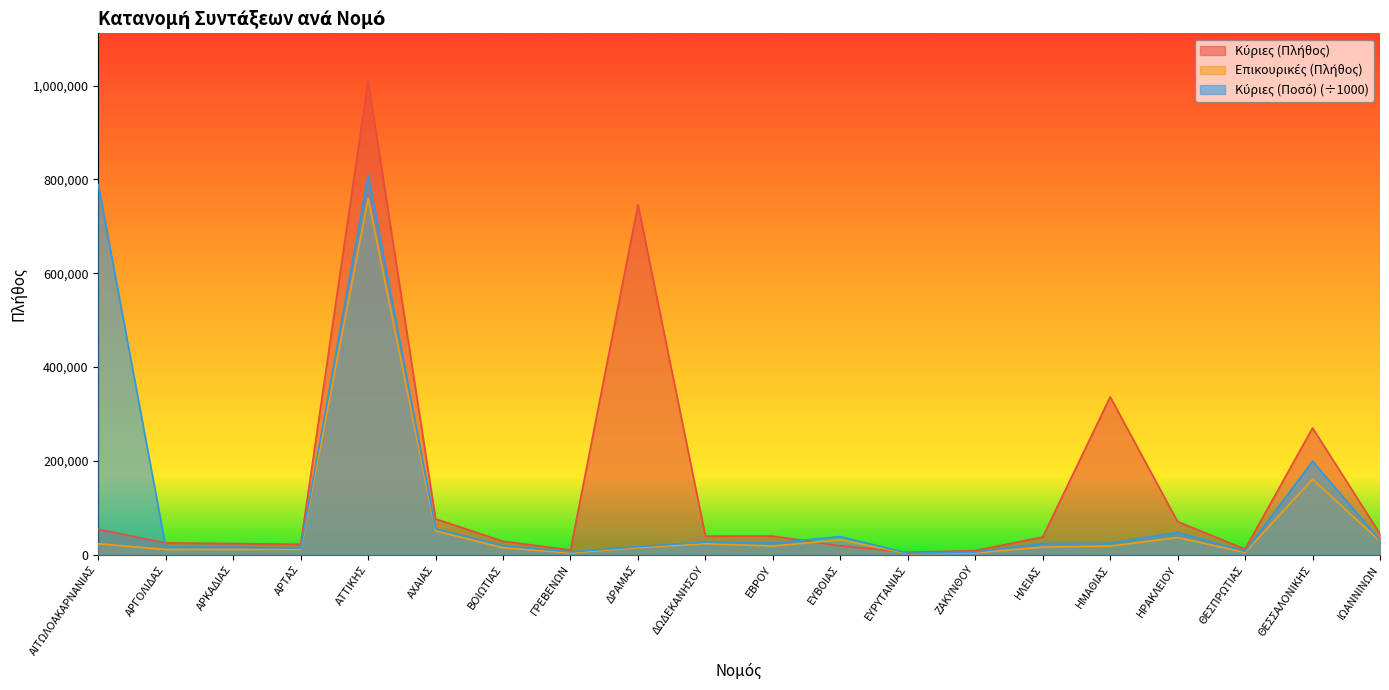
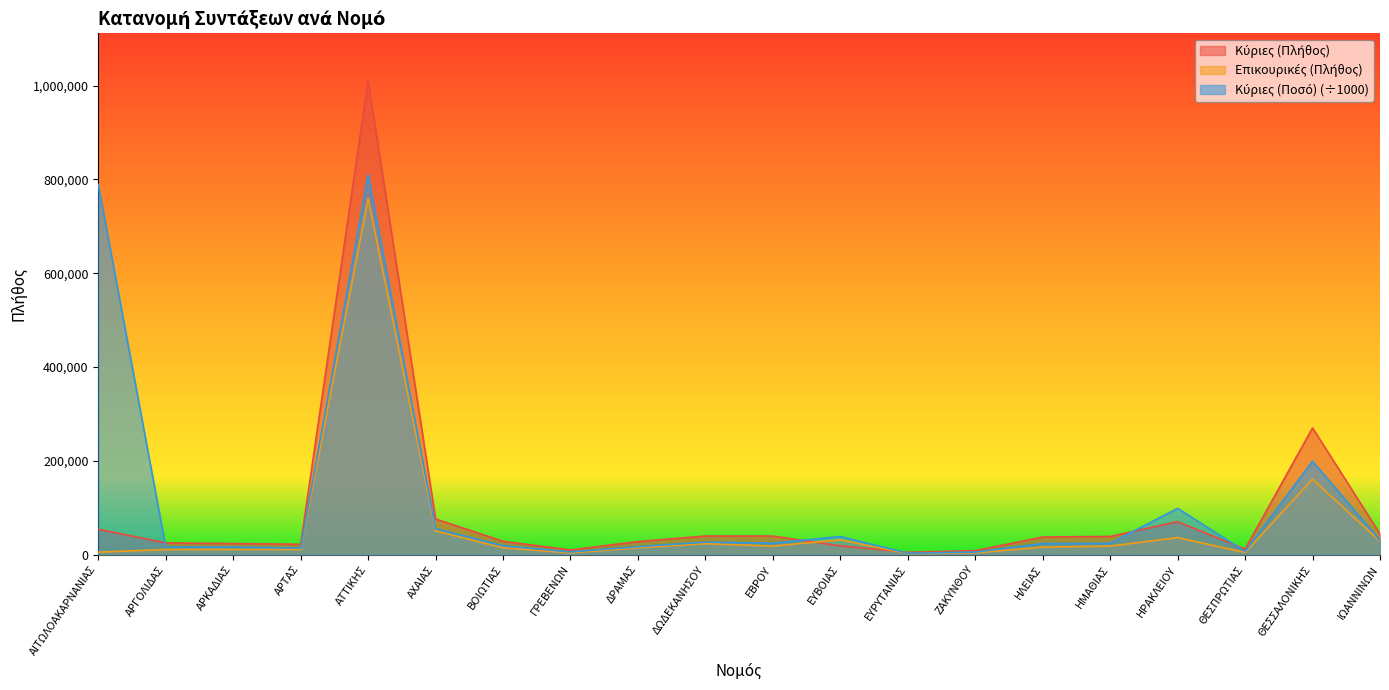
Επικουρικές (Πλήθος), ΑΙΤΩΛΟΑΚΑΡΝΑΝΙΑΣ: 20,000 -> 10,000
Κύριες (Πλήθος), ΔΡΑΜΑΣ: 750,000 -> 30,000
Κύριες (Πλήθος), ΗΜΑΘΙΑΣ: 340,000 -> 40,000
Κύριες (Ποσό) (÷1000), ΗΡΑΚΛΕΙΟΥ: 50,000 -> 100,000
